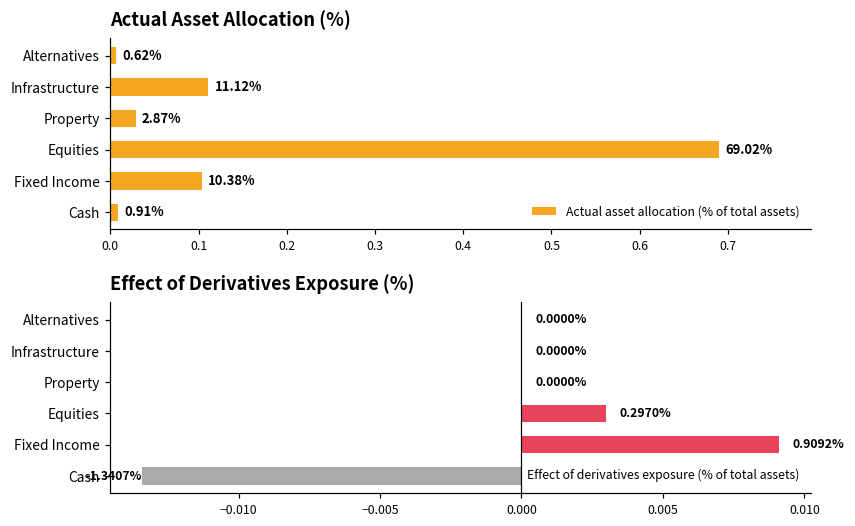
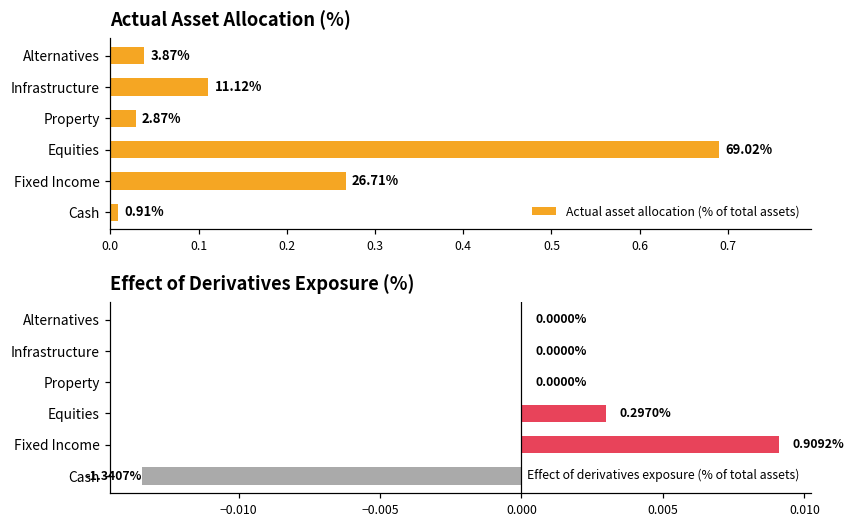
Actual Asset Allocation (%), Alternatives: 0.62% -> 3.87%
Actual Asset Allocation (%), Fixed Income: 10.38% -> 26.71%
